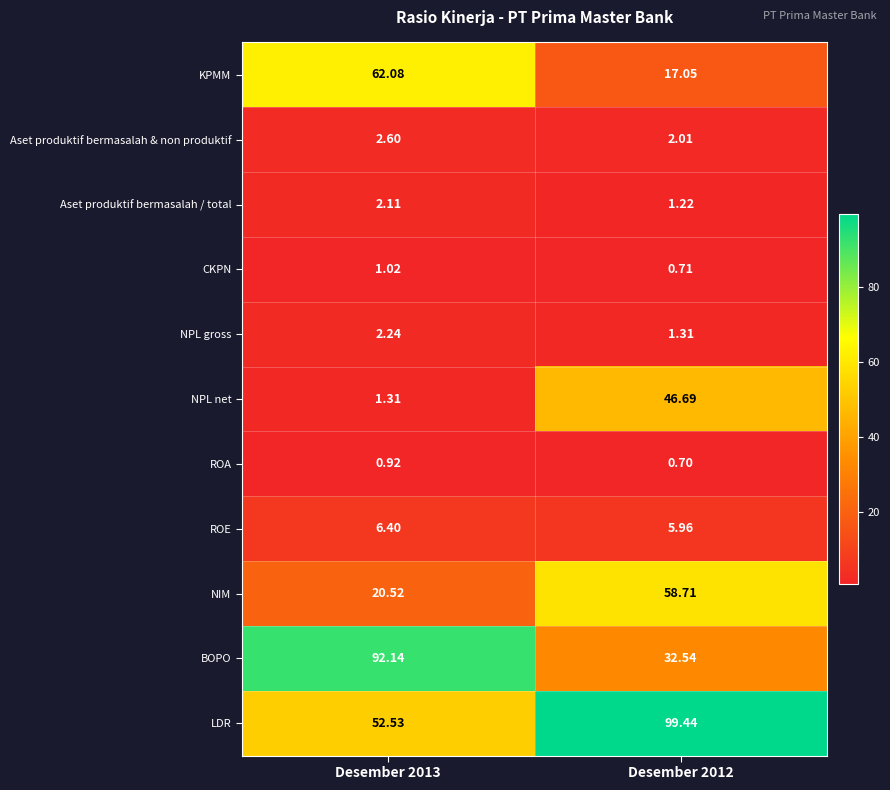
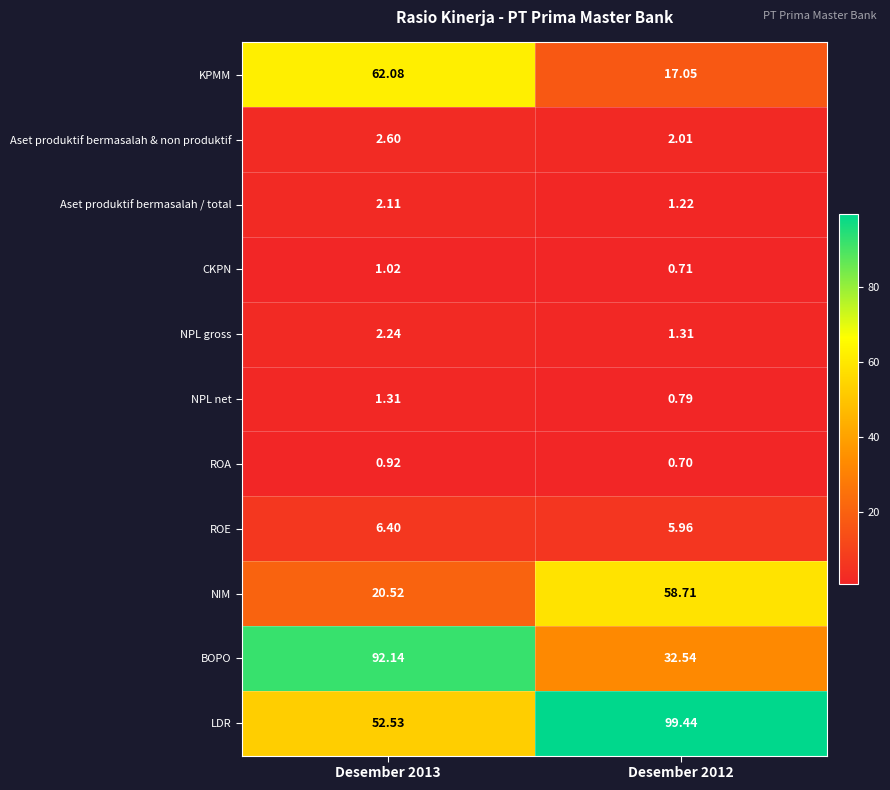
NPL net, Desember 2012: 46.69 -> 0.79
